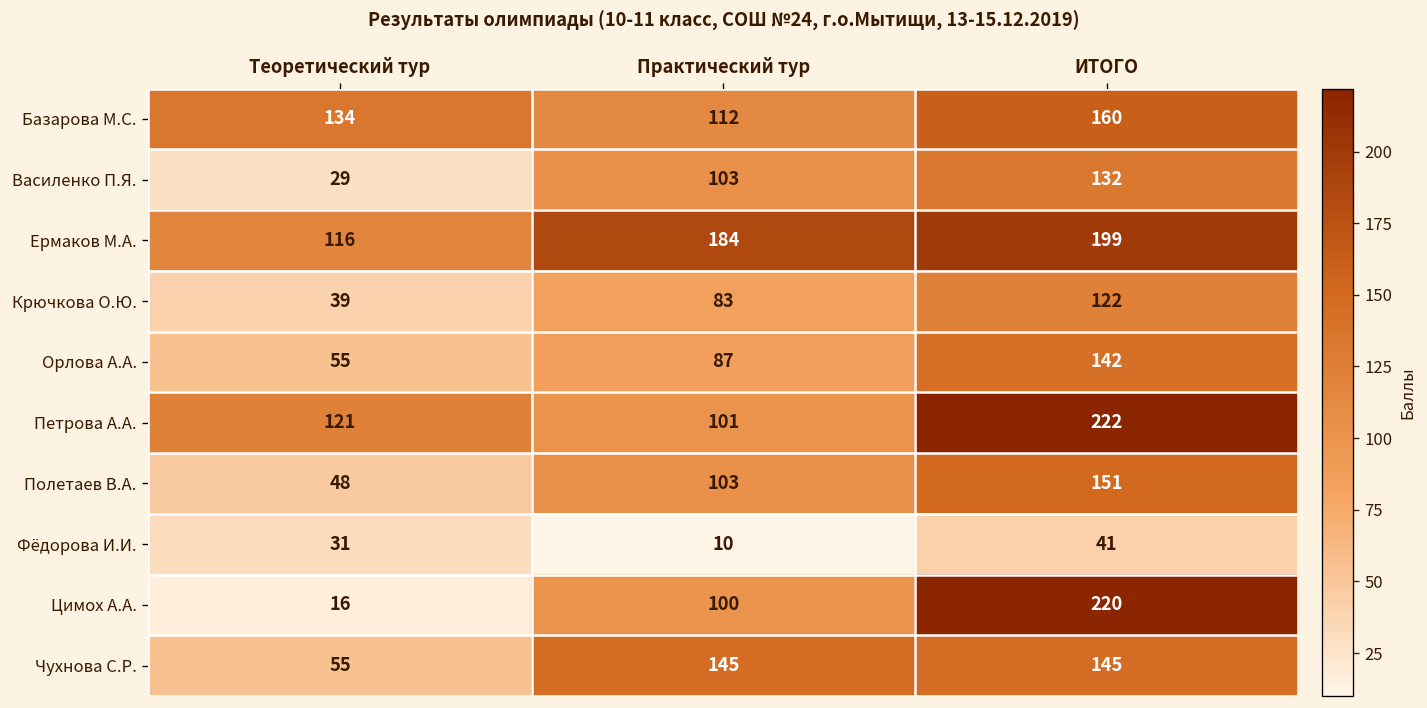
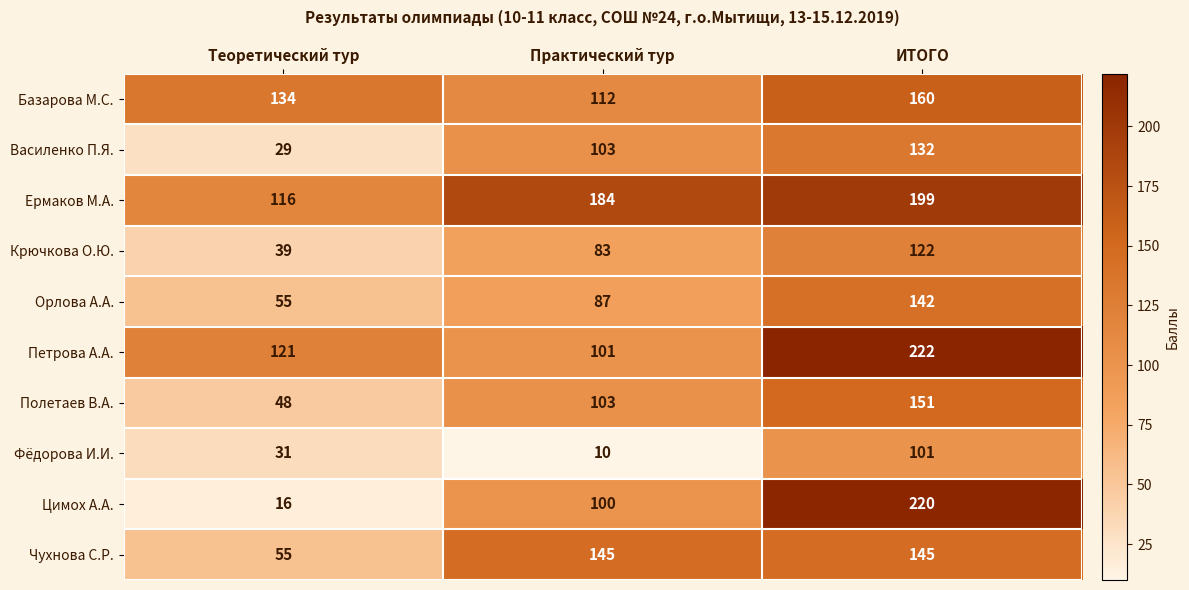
Фёдорова И.И., ИТОГО: 41 -> 101
